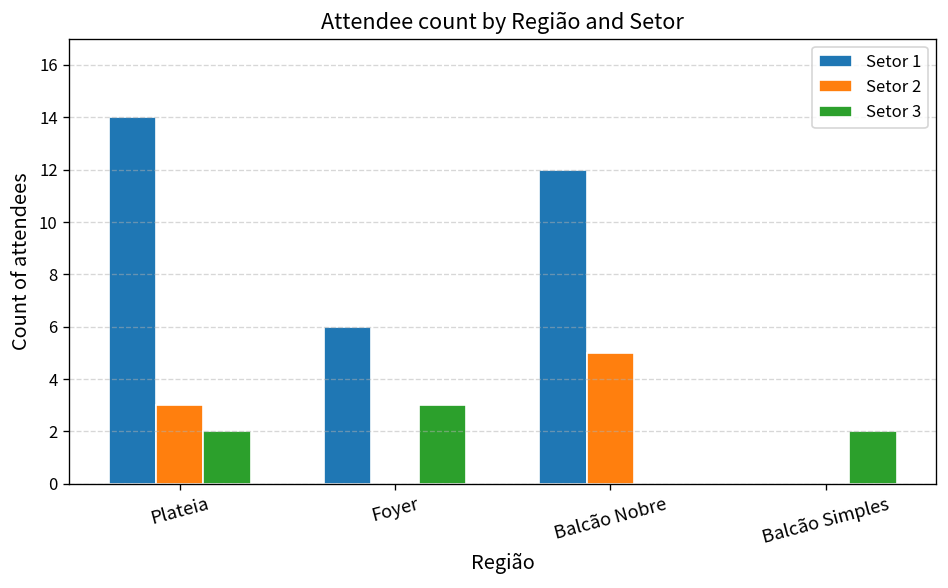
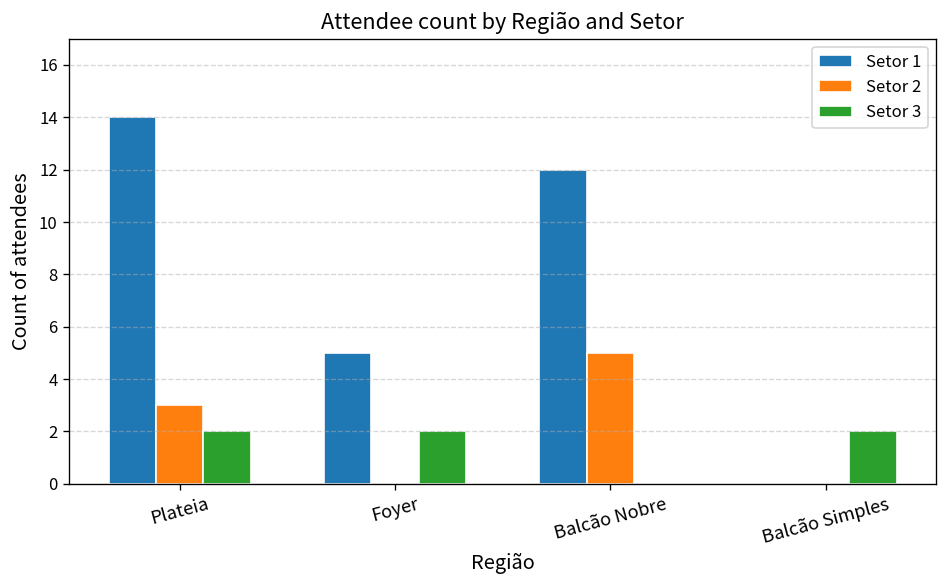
Setor 1, Foyer: 6 -> 5
Setor 3, Foyer: 3 -> 2
